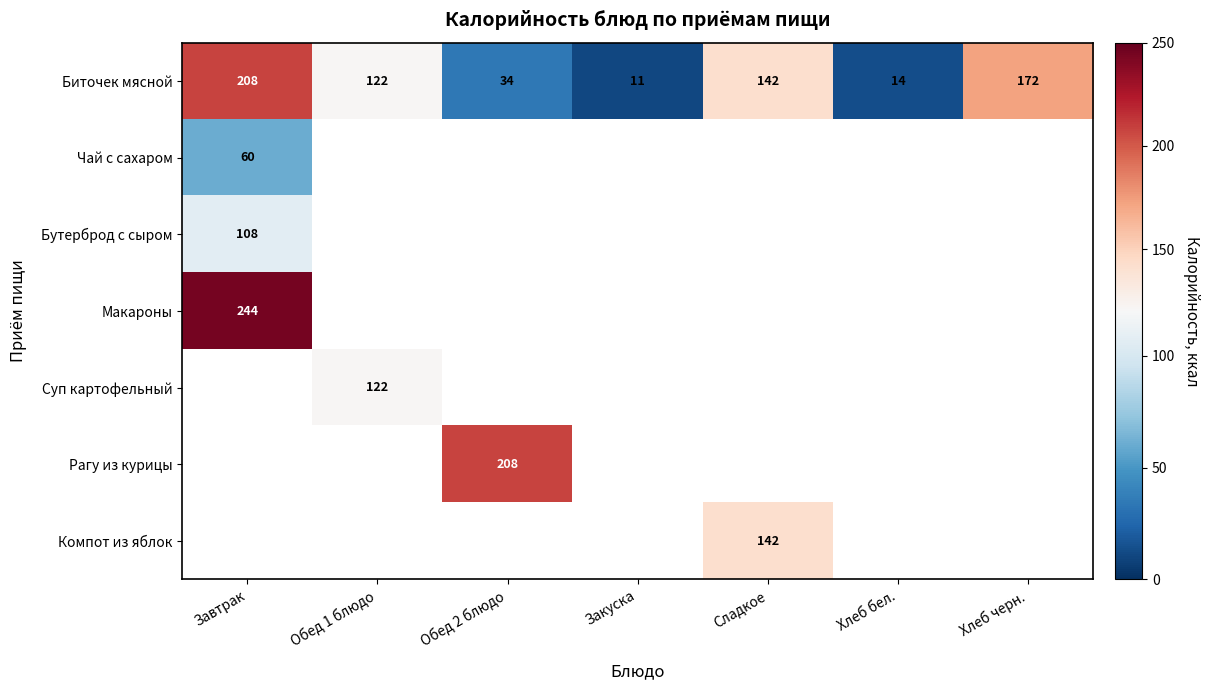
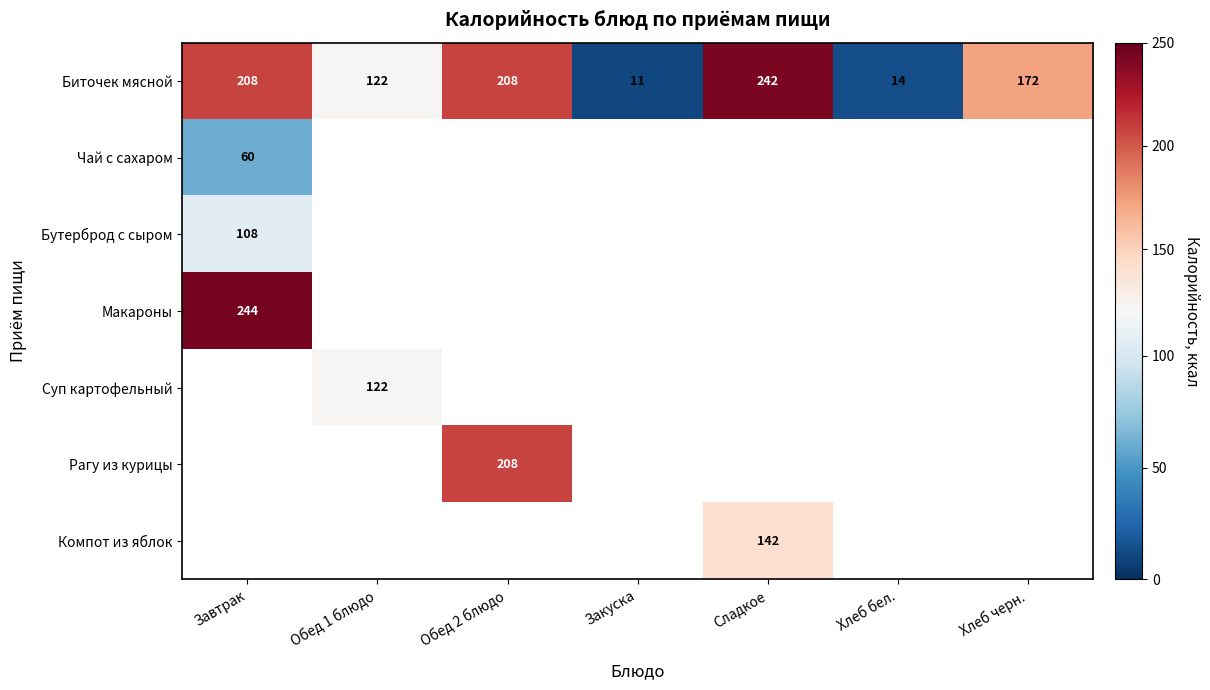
Биточек мясной, Обед 2 блюдо: 34 -> 208
Биточек мясной, Сладкое: 142 -> 242
